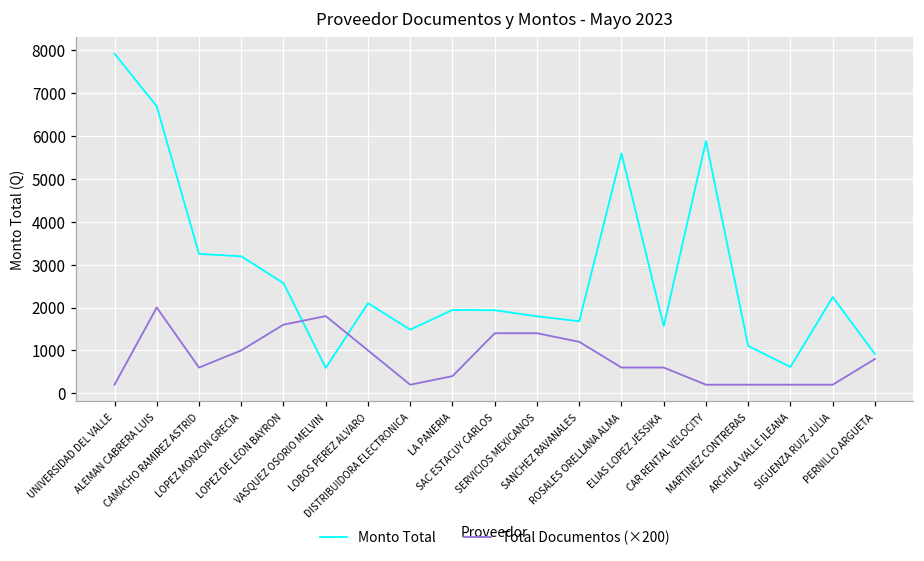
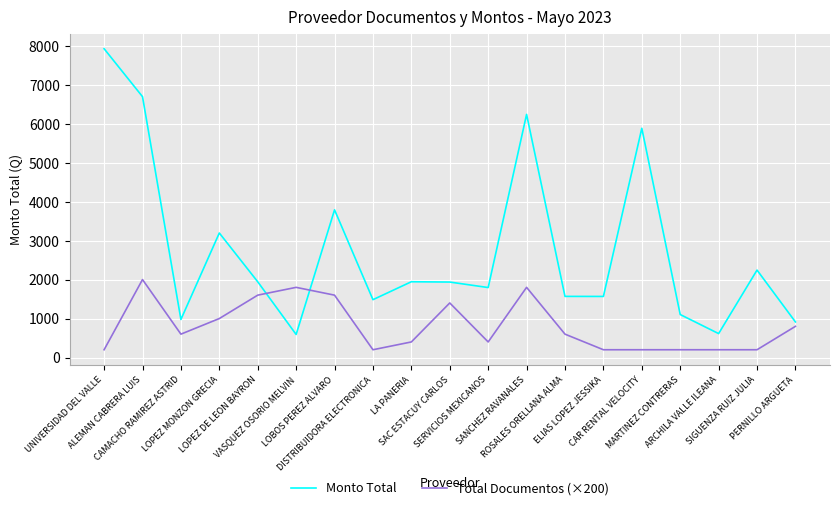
Monto Total, CAMACHO RAMIREZ ASTRID: 3200 -> 1000
Monto Total, LOPEZ DE LEON BAYRON: 2600 -> 1900
Monto Total, LOBOS PEREZ ALVARO: 2100 -> 3800
Total Documentos (×200), LOBOS PEREZ ALVARO: 1000 -> 1600
Total Documentos (×200), SERVICIOS MEXICANOS: 1400 -> 400
Monto Total, SANCHEZ RAVANALES: 1700 -> 6200
Total Documentos (×200), SANCHEZ RAVANALES: 1200 -> 1800
Monto Total, ROSALES ORELLANA ALMA: 5600 -> 1600
Total Documentos (×200), ELIAS LOPEZ JESSIKA: 600 -> 200
